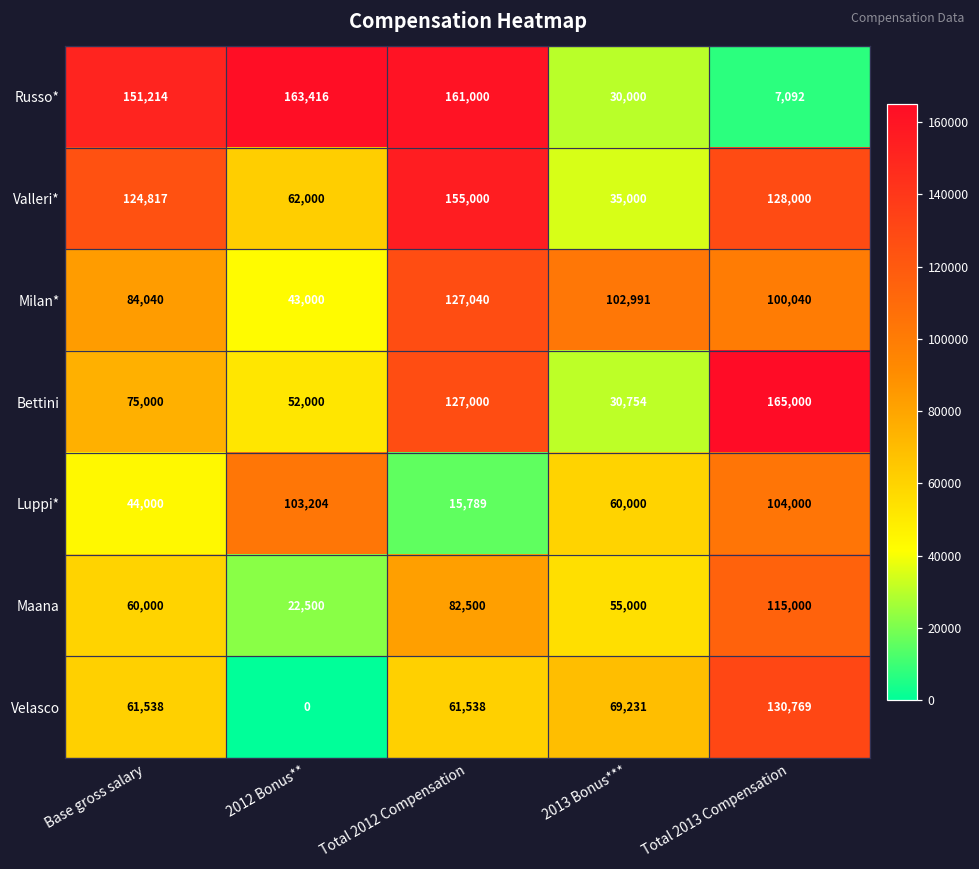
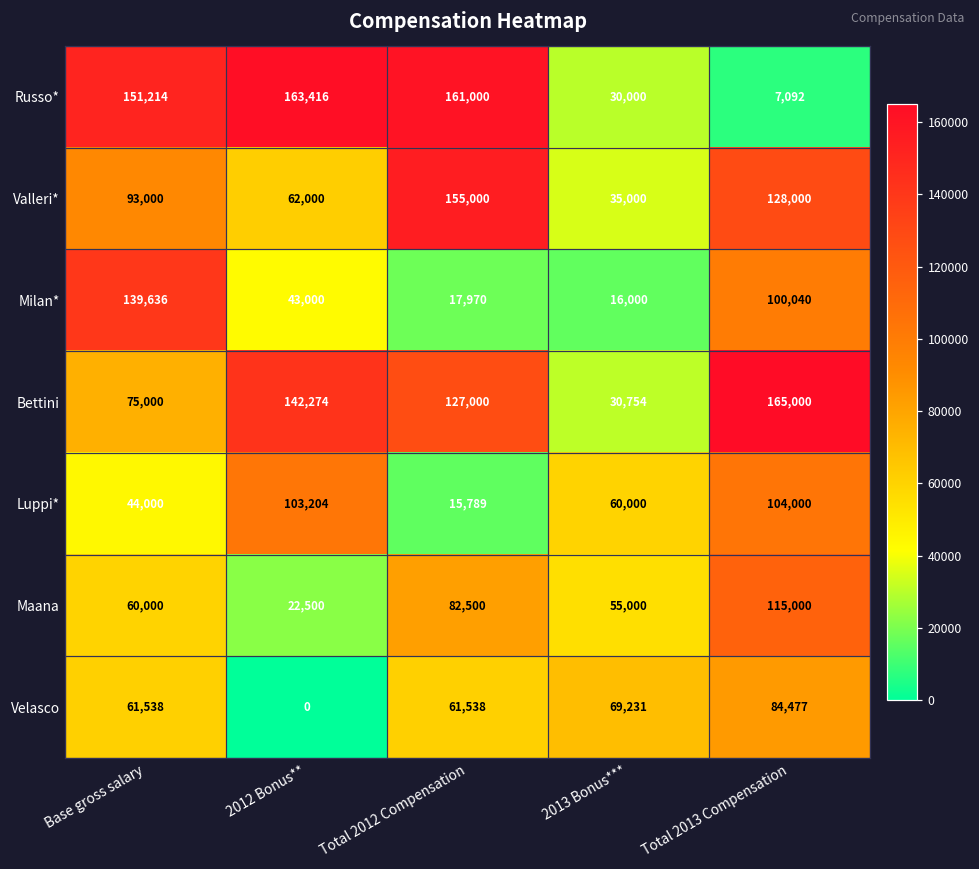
Valleri*, Base gross salary: 124,817 -> 93,000
Milan*, Base gross salary: 84,040 -> 139,636
Milan*, Total 2012 Compensation: 127,040 -> 17,970
Milan*, 2013 Bonus***: 102,991 -> 16,000
Bettini, 2012 Bonus**: 52,000 -> 142,274
Velasco, Total 2013 Compensation: 130,769 -> 84,477
